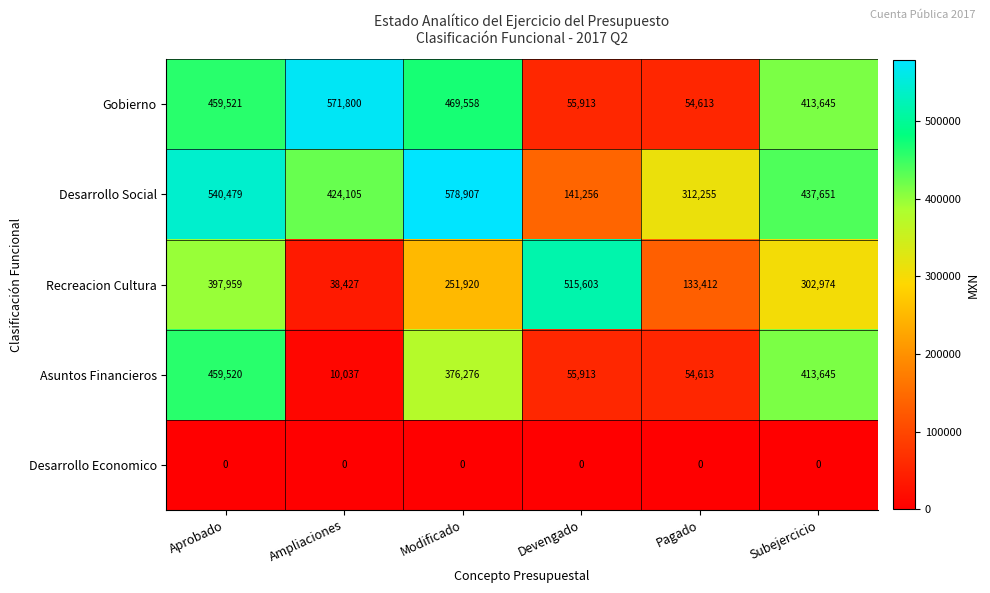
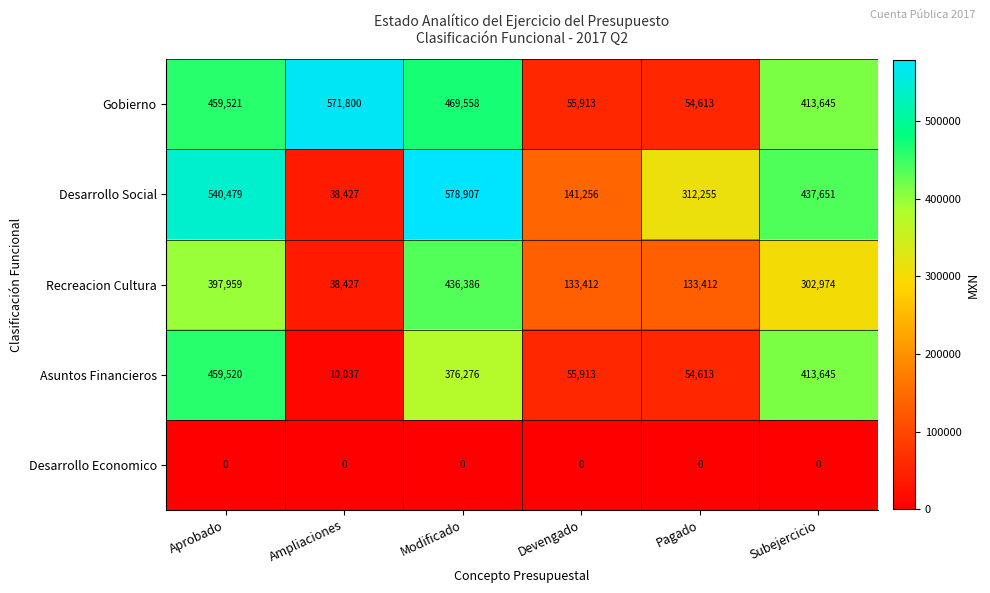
Desarrollo Social, Ampliaciones: 424,105 -> 38,427
Recreacion Cultura, Modificado: 251,920 -> 436,386
Recreacion Cultura, Devengado: 515,603 -> 133,412
